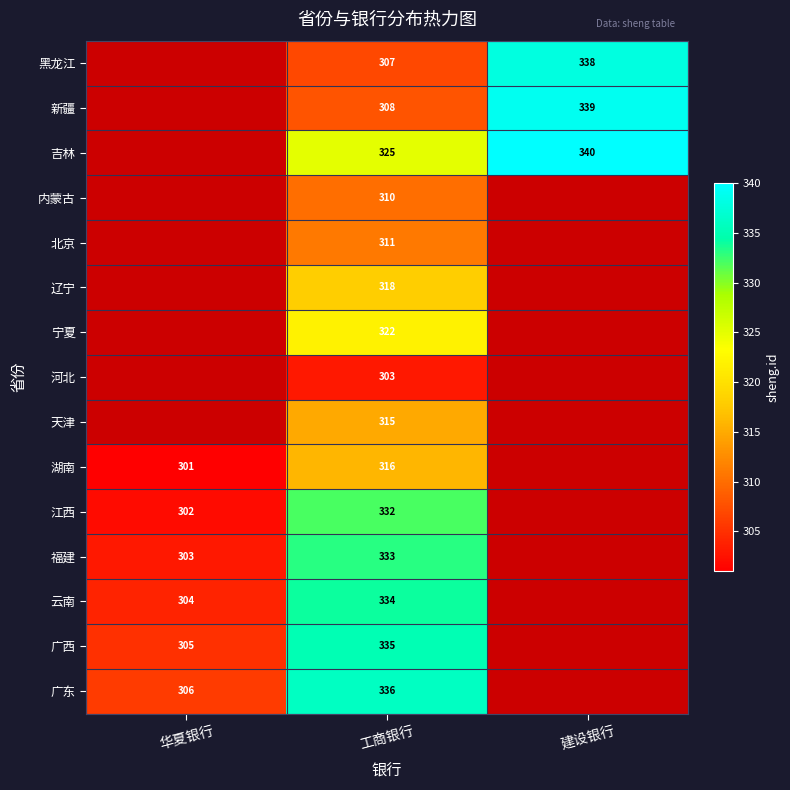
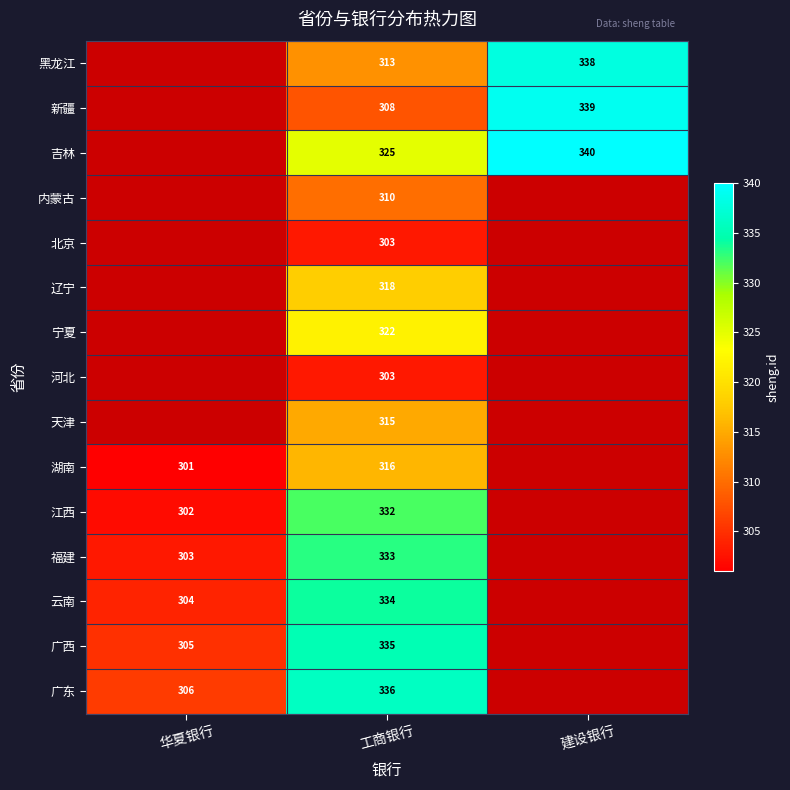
黑龙江, 工商银行: 307 -> 313
北京, 工商银行: 311 -> 303
